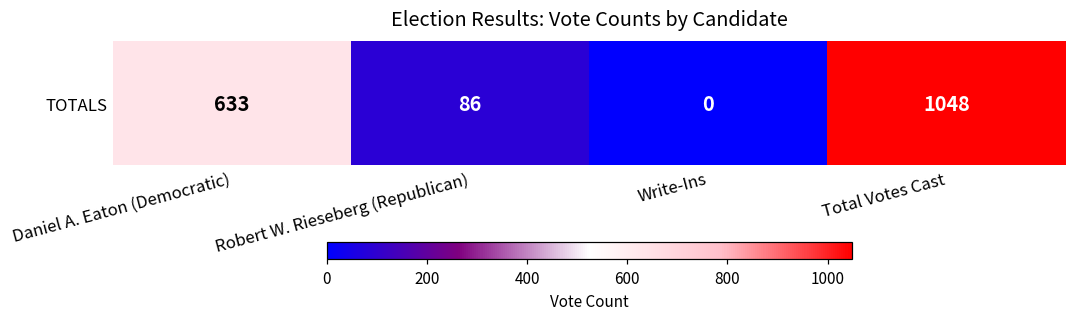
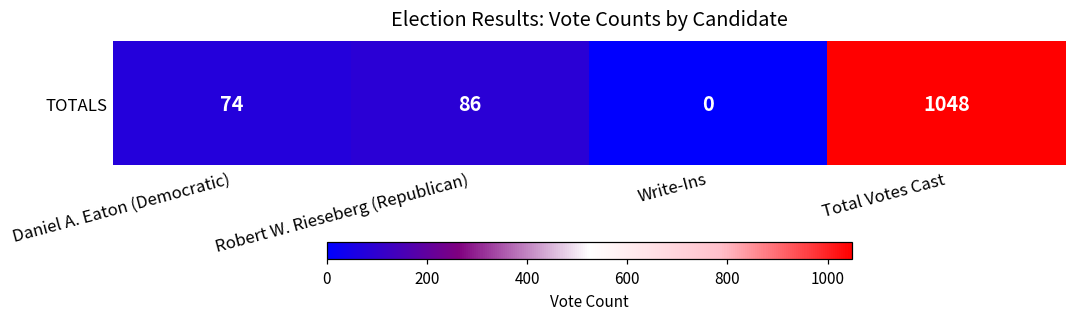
TOTALS, Daniel A. Eaton (Democratic): 633 -> 74
